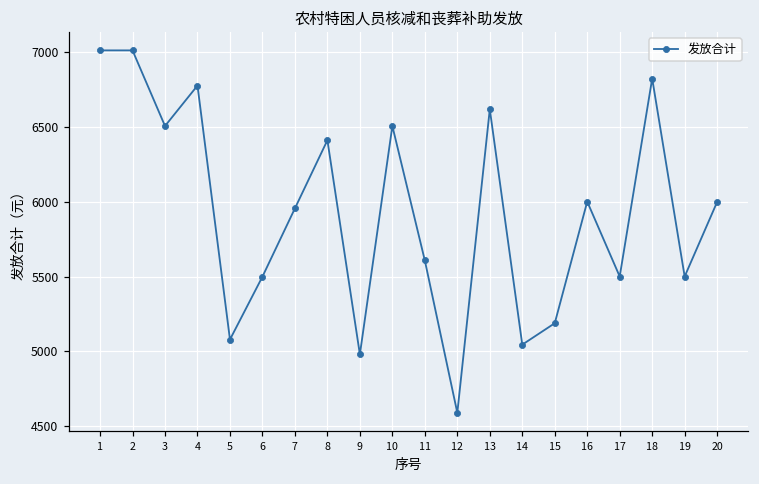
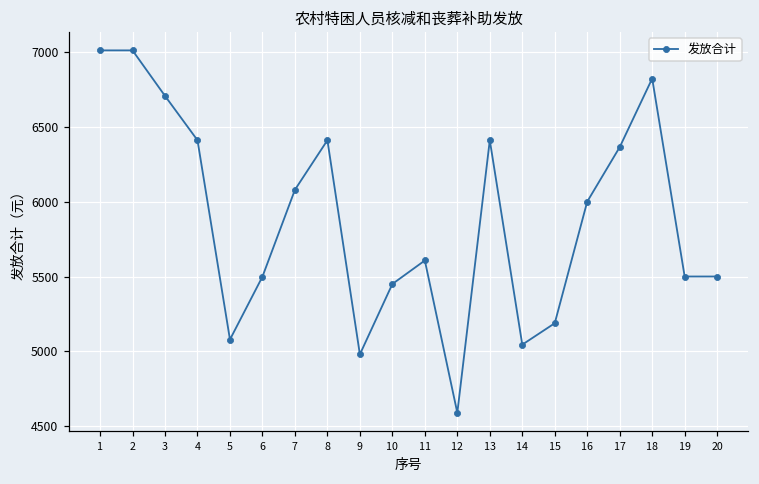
3: 6510 -> 6710
4: 6780 -> 6410
7: 5960 -> 6080
10: 6510 -> 5450
13: 6620 -> 6410
17: 5500 -> 6360
20: 6000 -> 5500
